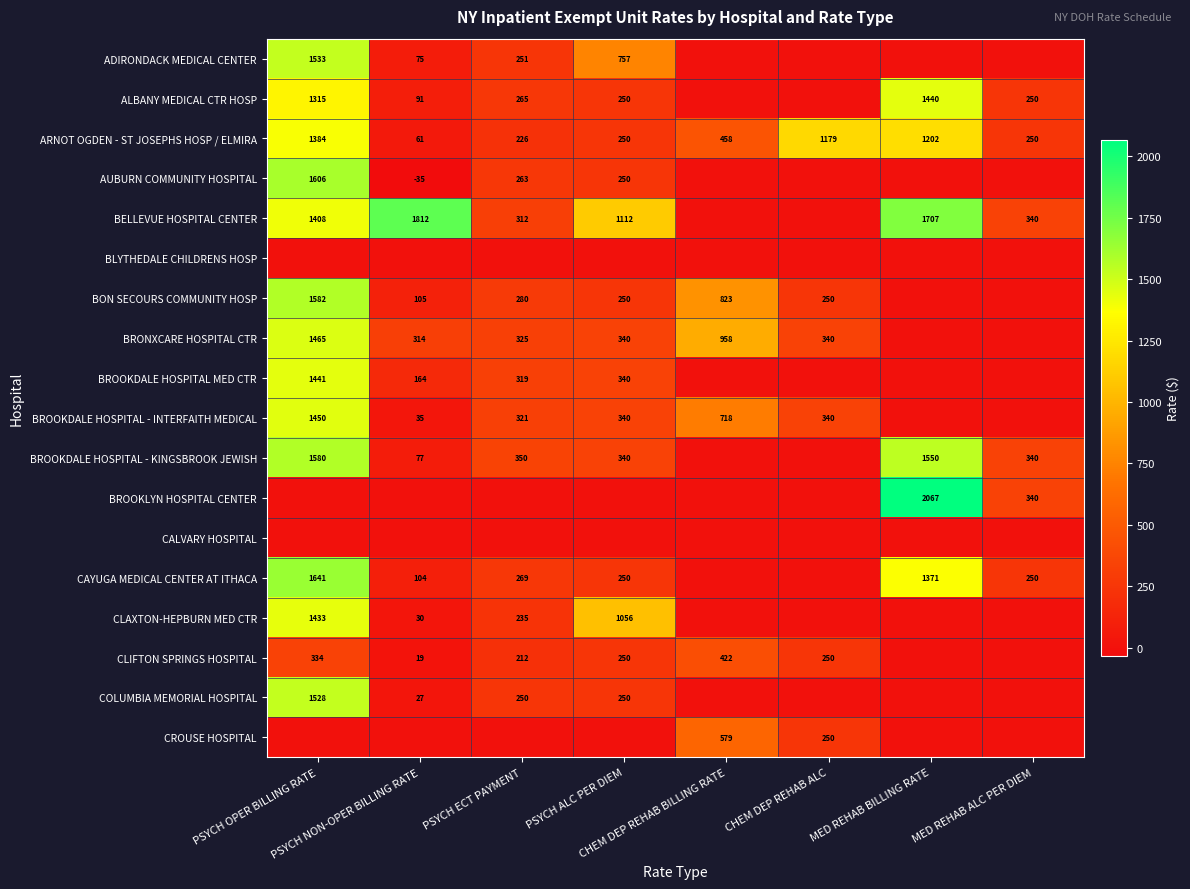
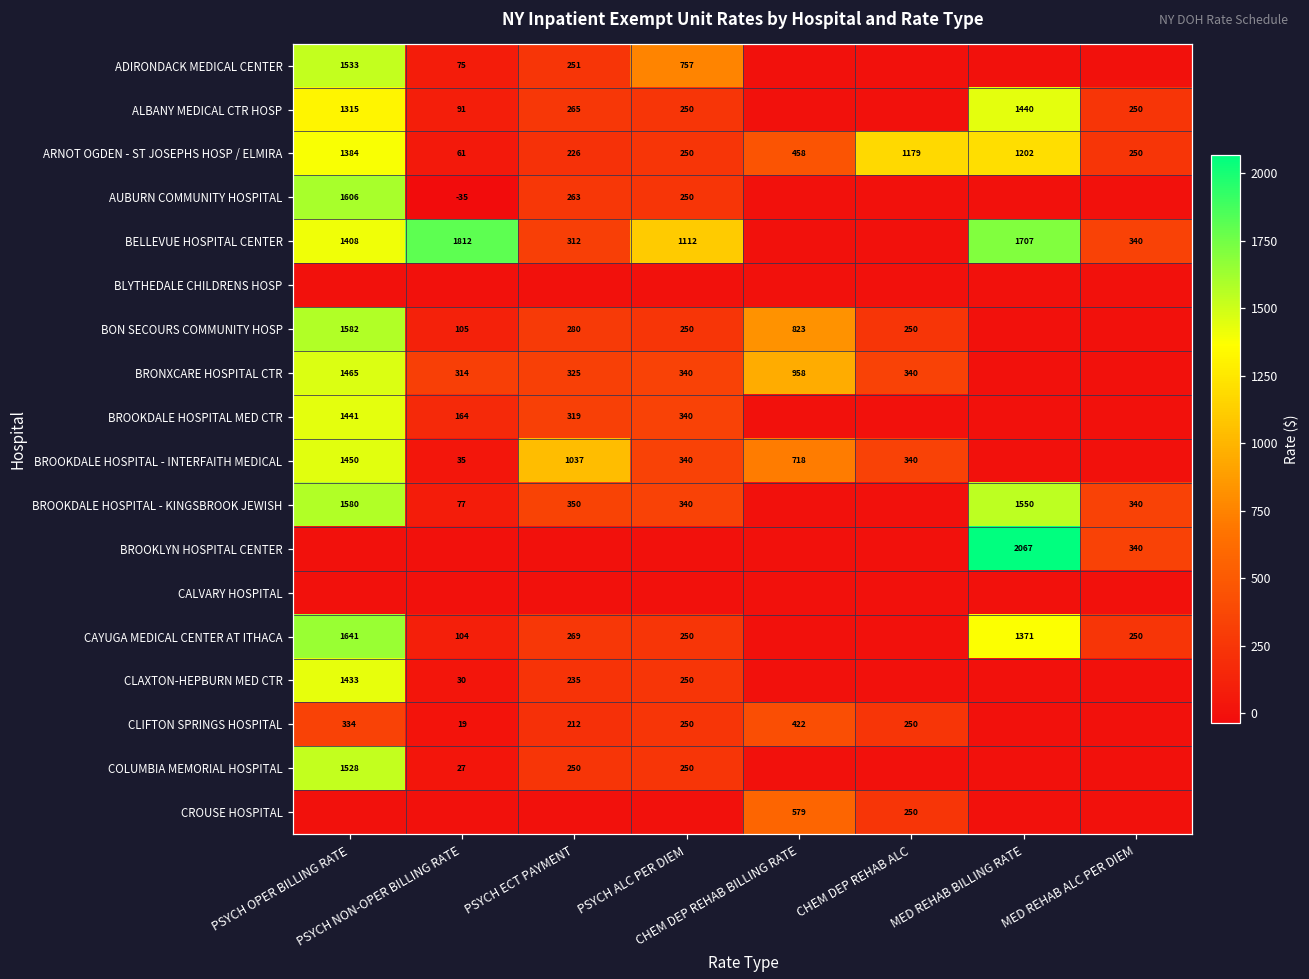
BROOKDALE HOSPITAL - INTERFAITH MEDICAL, PSYCH ECT PAYMENT: 321 -> 1037
CLAXTON-HEPBURN MED CTR, PSYCH ALC PER DIEM: 1056 -> 250
